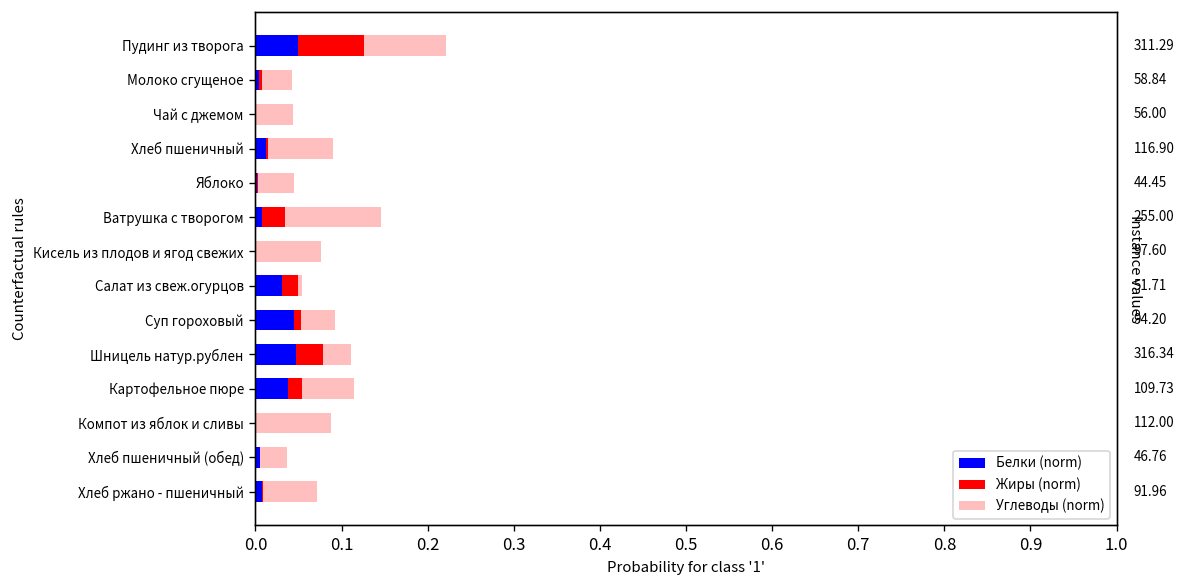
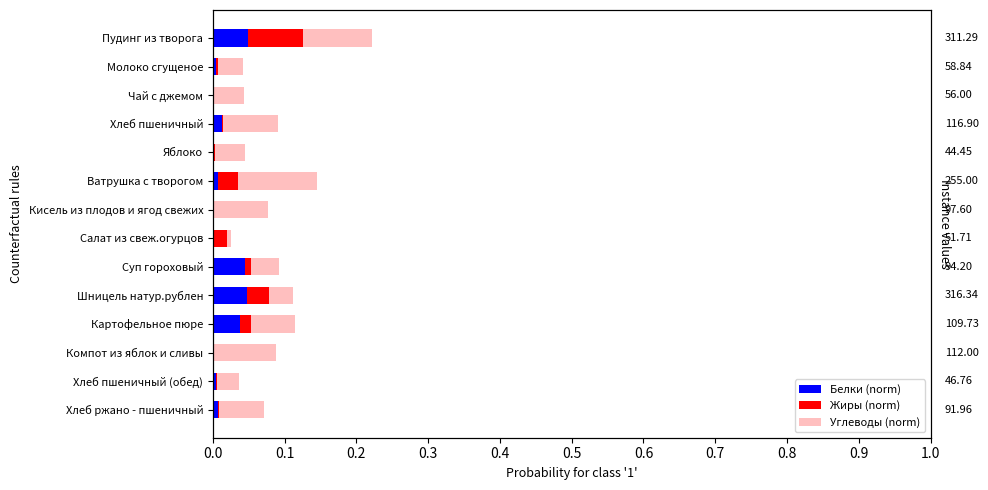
Белки (norm), Салат из свеж.огурцов: 0.03 -> 0.00
